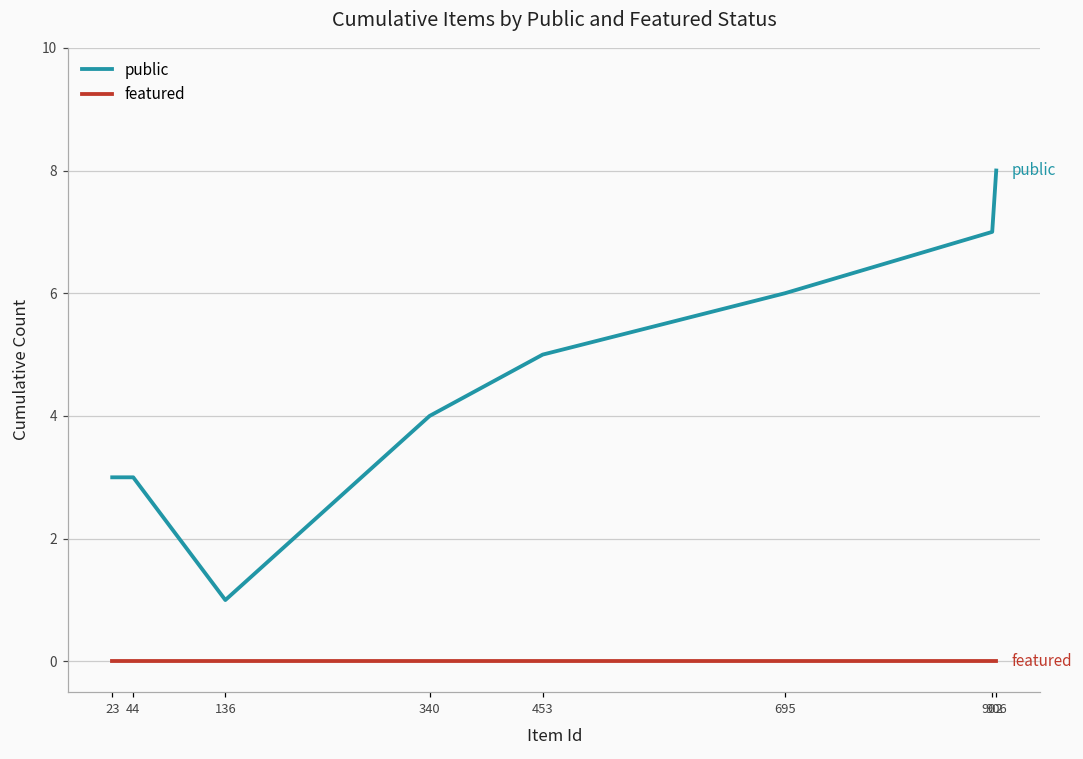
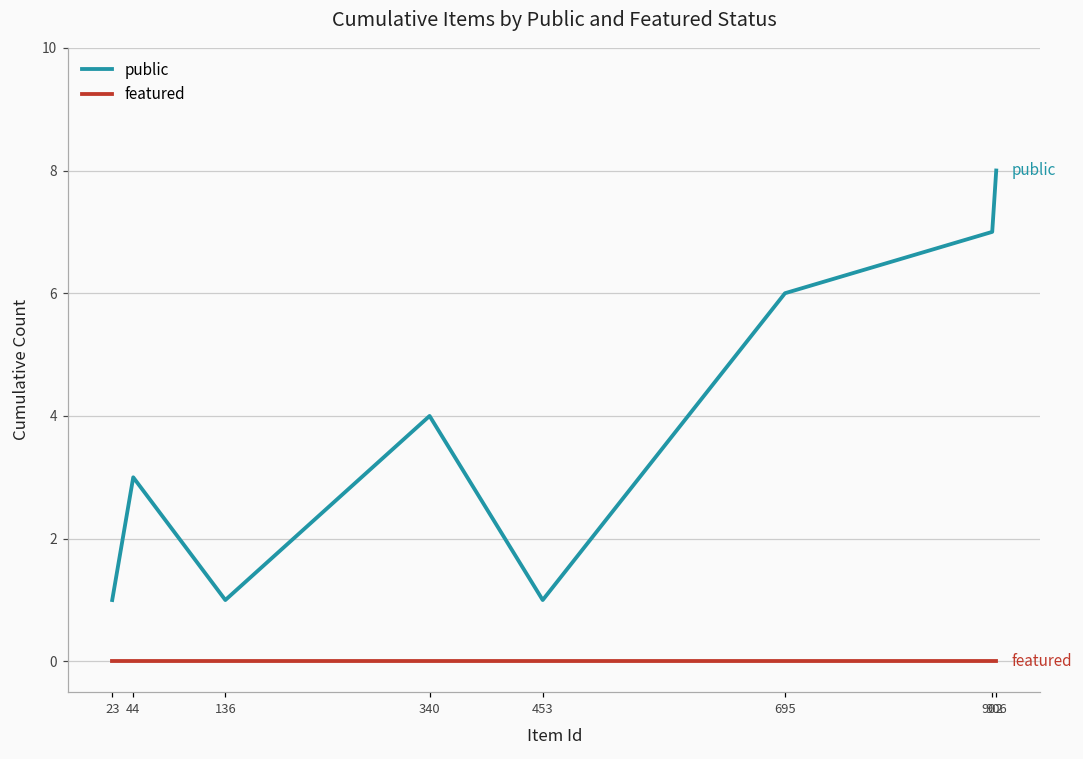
public, 23: 3 -> 1
public, 453: 5 -> 1
